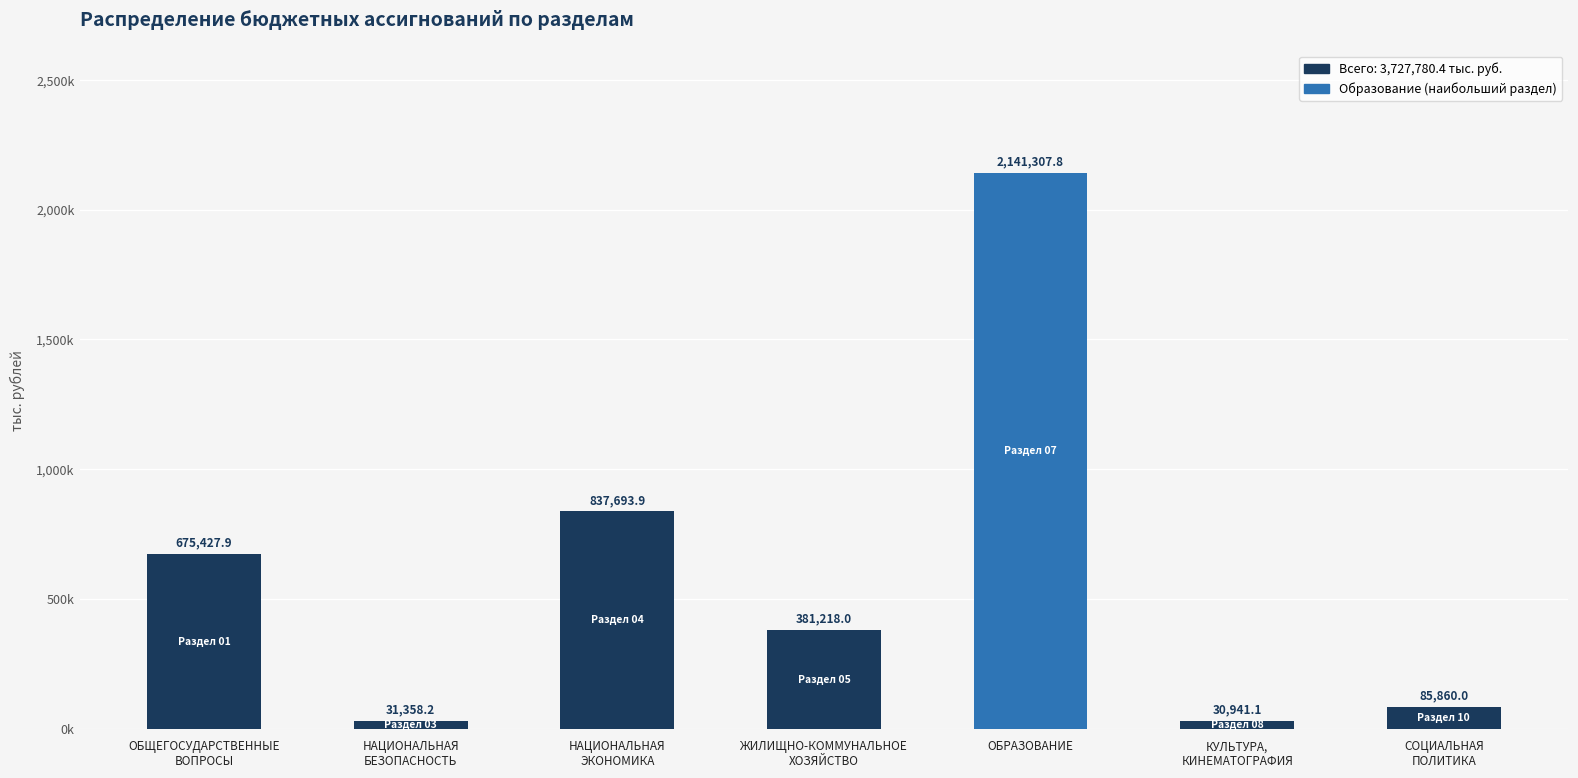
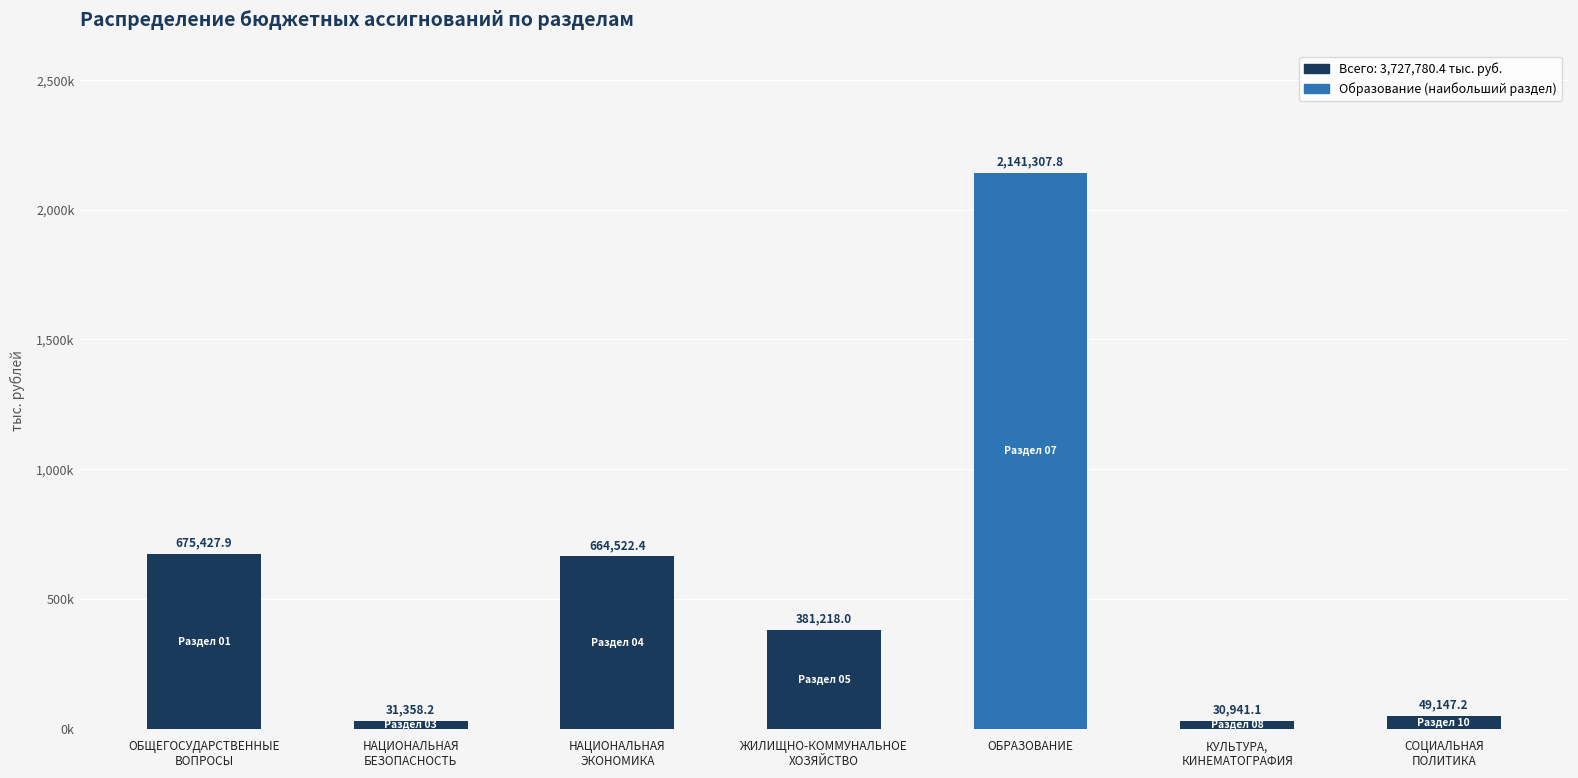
НАЦИОНАЛЬНАЯ ЭКОНОМИКА: 837,693.9 -> 664,522.4
СОЦИАЛЬНАЯ ПОЛИТИКА: 85,860.0 -> 49,147.2
